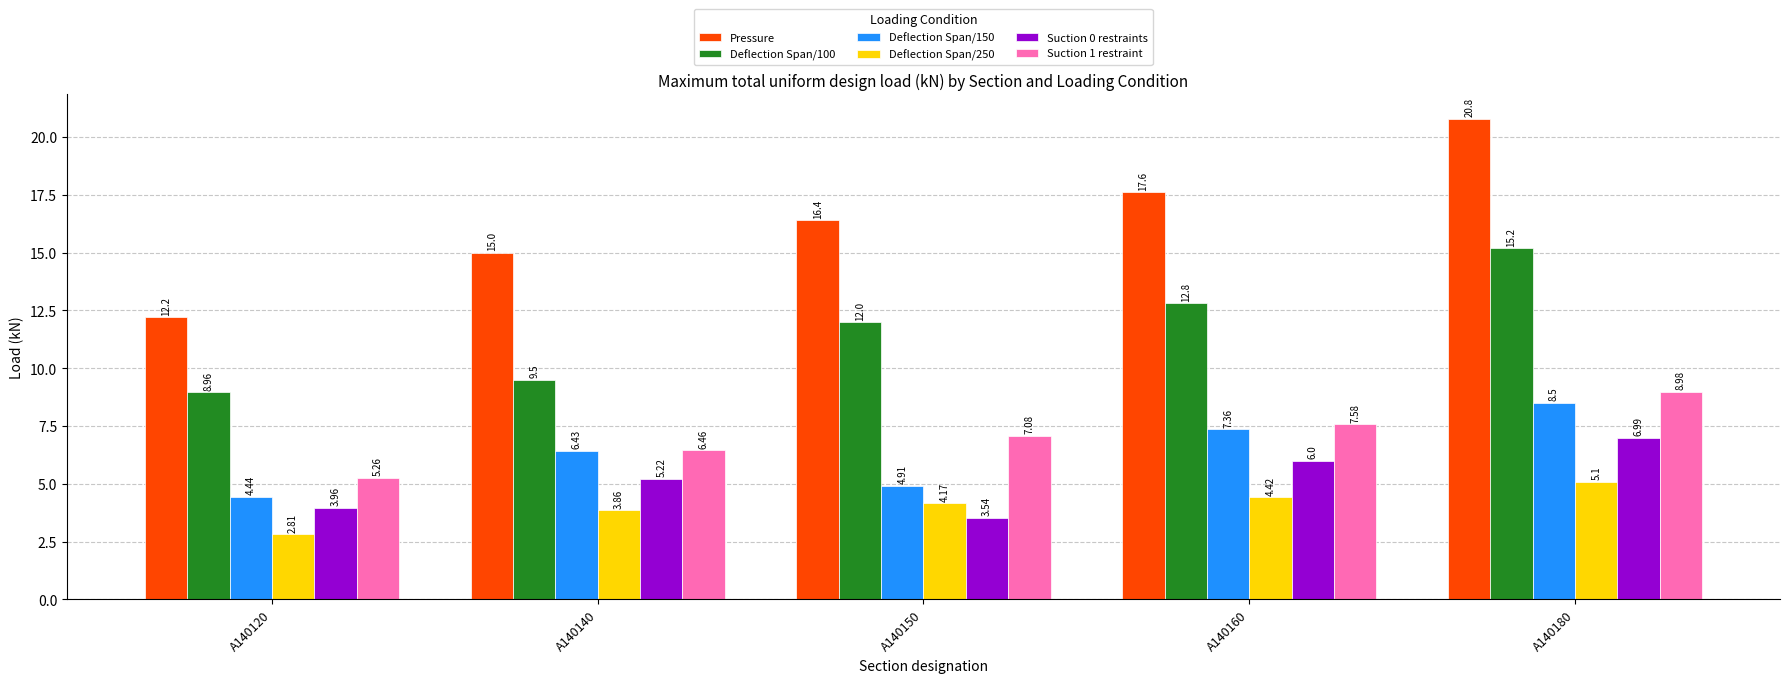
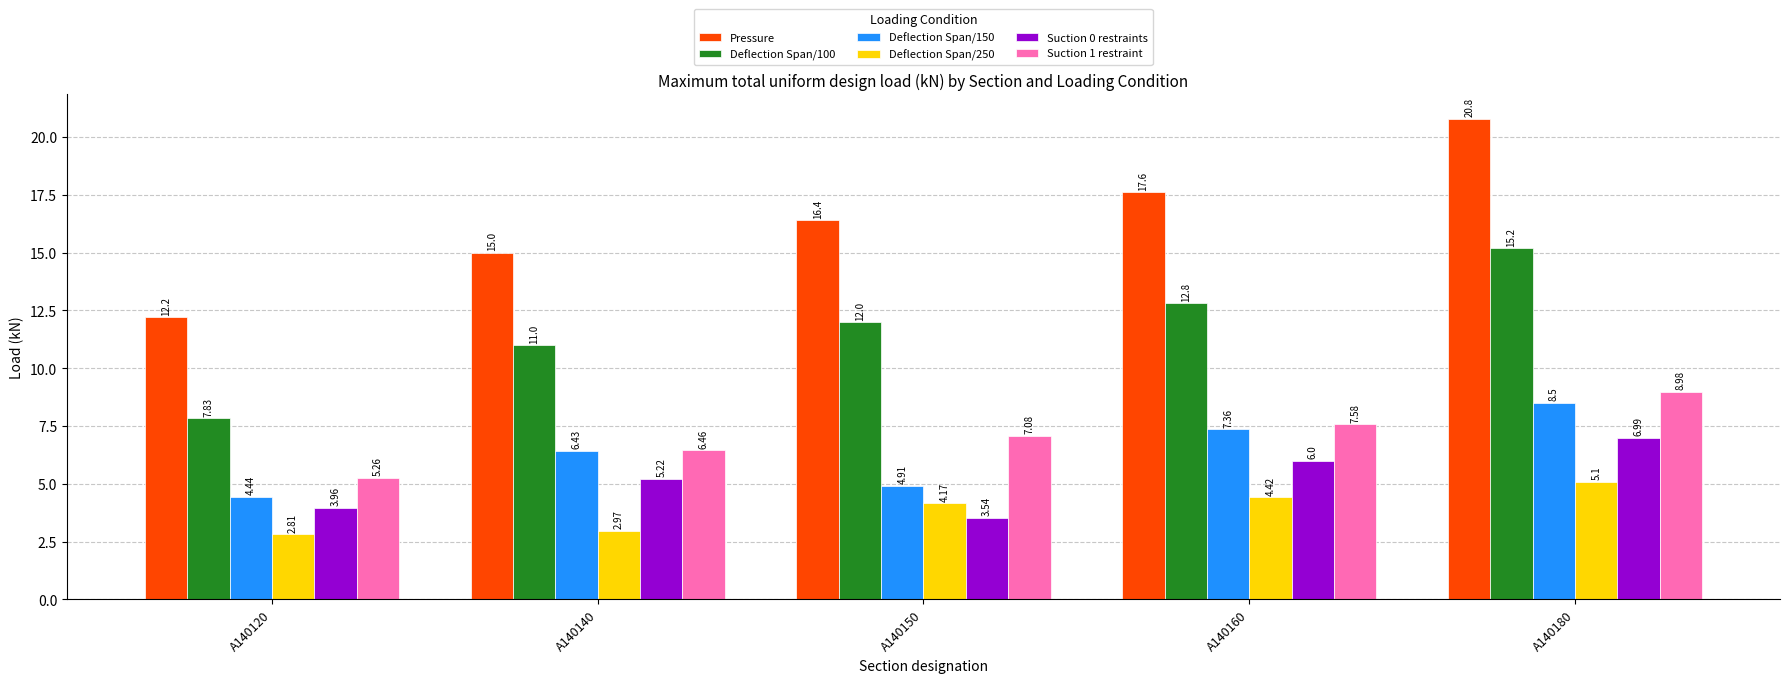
Deflection Span/100, A140120: 8.96 -> 7.83
Deflection Span/100, A140140: 9.5 -> 11.0
Deflection Span/250, A140140: 3.86 -> 2.97
